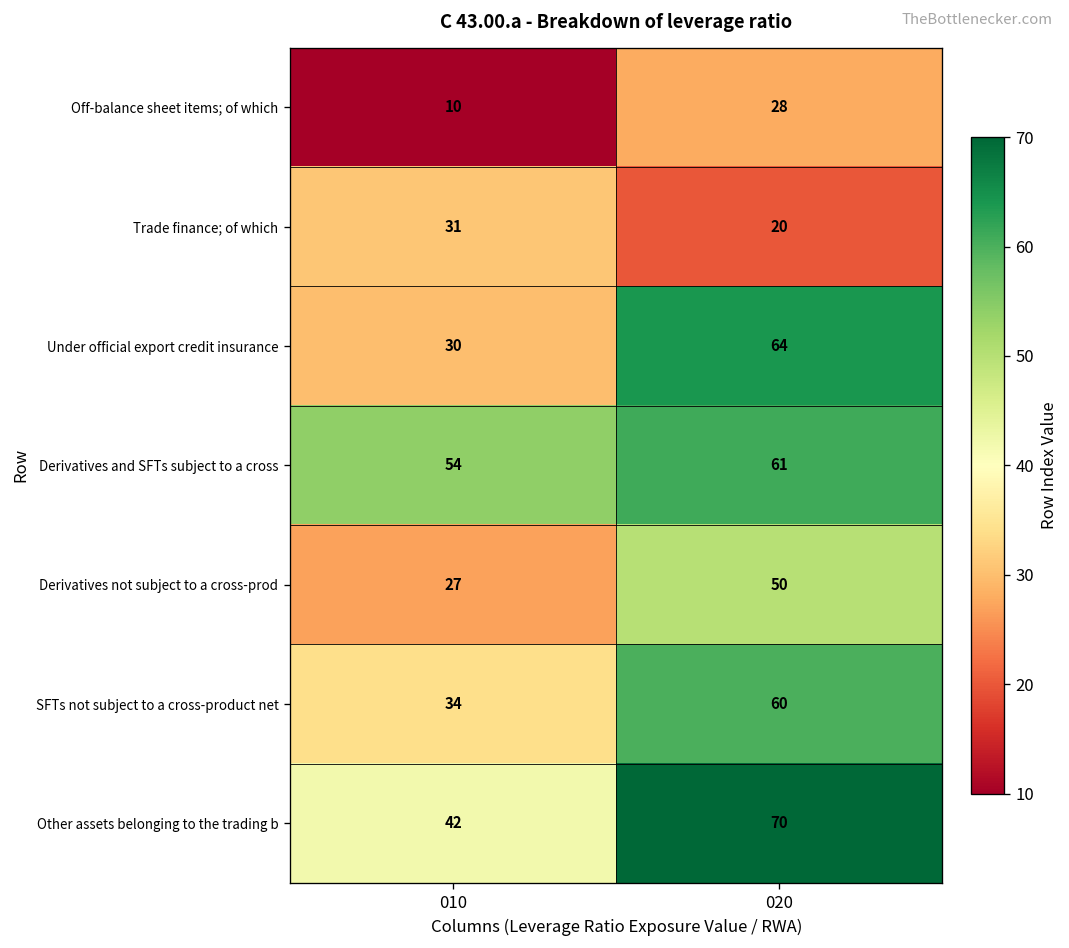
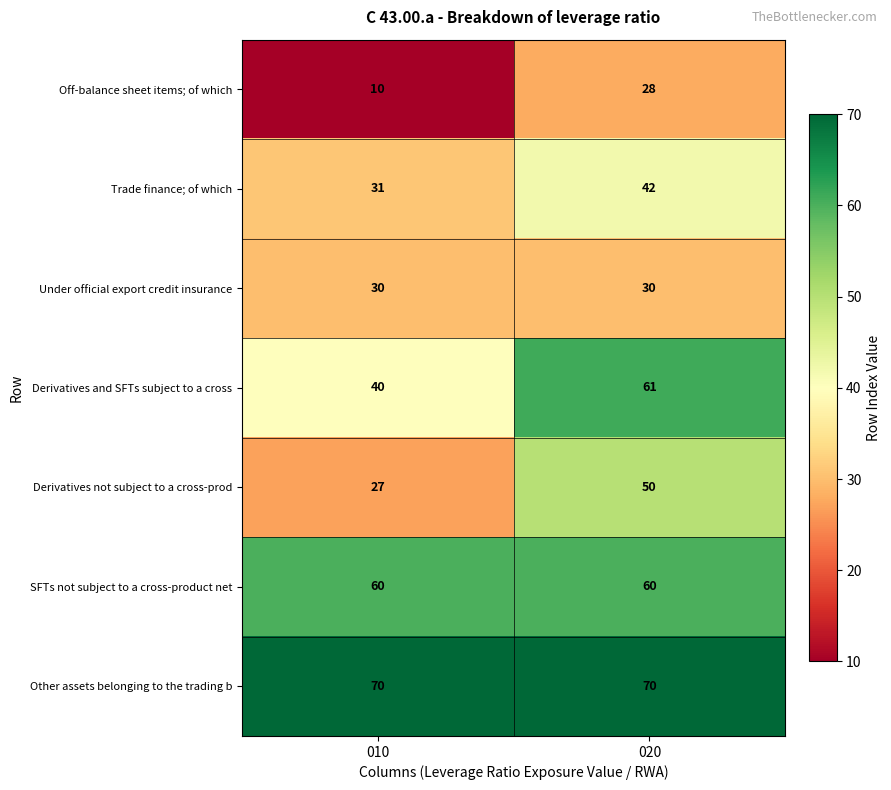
Trade finance; of which, 020: 20 -> 42
Under official export credit insurance, 020: 64 -> 30
Derivatives and SFTs subject to a cross, 010: 54 -> 40
SFTs not subject to a cross-product net, 010: 34 -> 60
Other assets belonging to the trading b, 010: 42 -> 70
